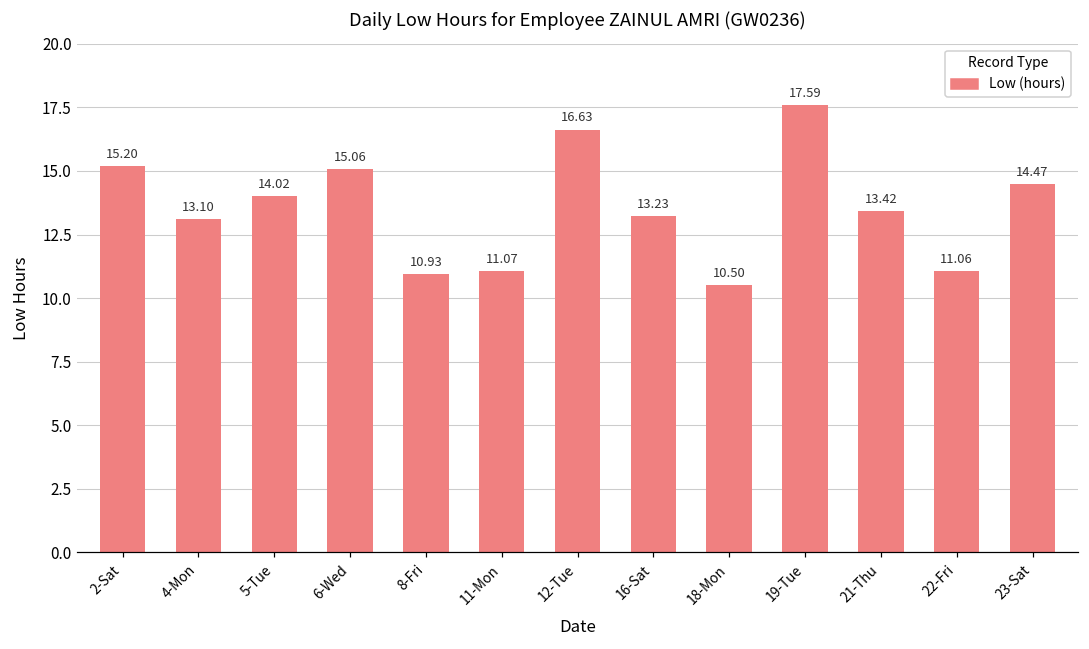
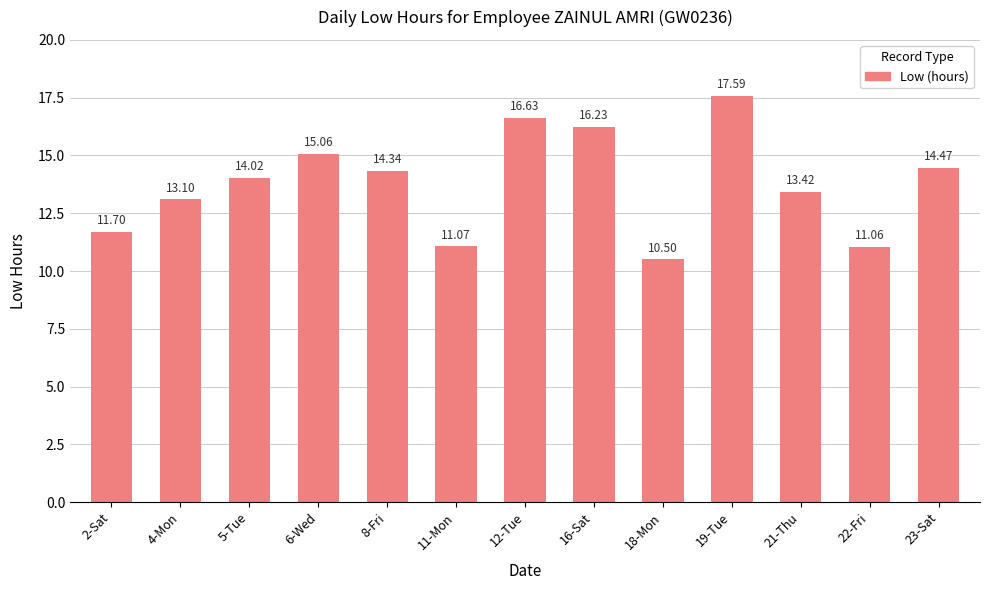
2-Sat: 15.20 -> 11.70
8-Fri: 10.93 -> 14.34
16-Sat: 13.23 -> 16.23
